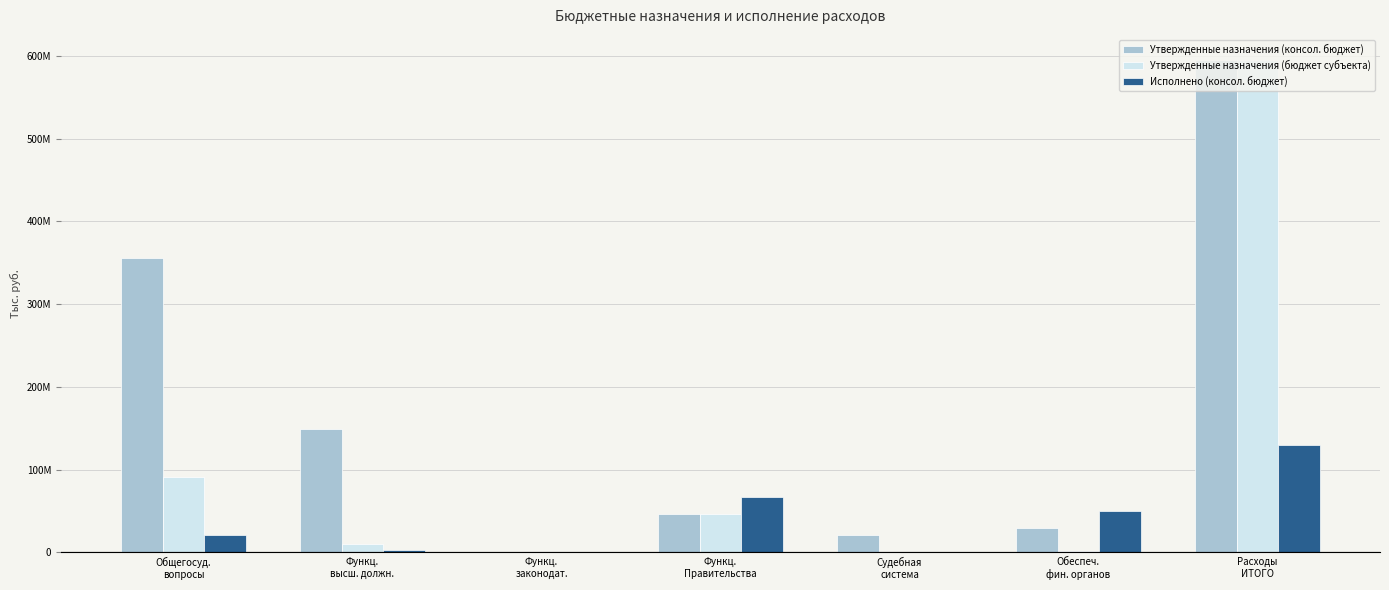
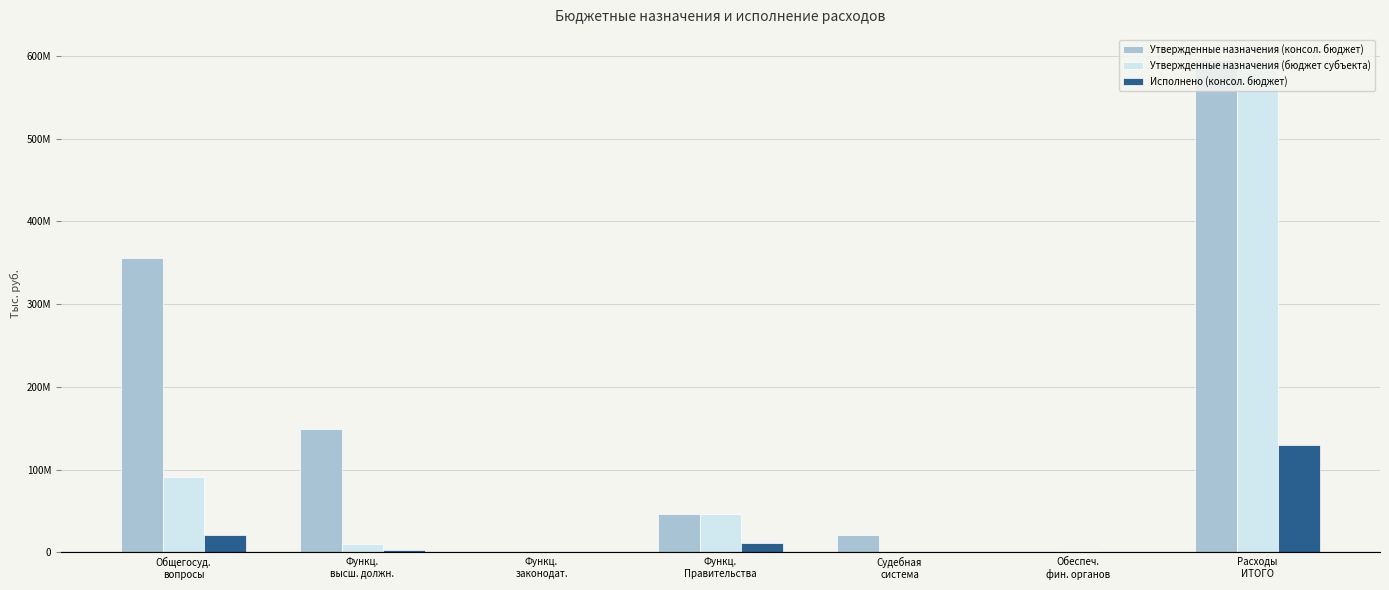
Исполнено (консол. бюджет), Функц. Правительства: 70М -> 10М
Утвержденные назначения (консол. бюджет), Обеспеч. фин. органов: 30М -> 0М
Исполнено (консол. бюджет), Обеспеч. фин. органов: 50М -> 0М
